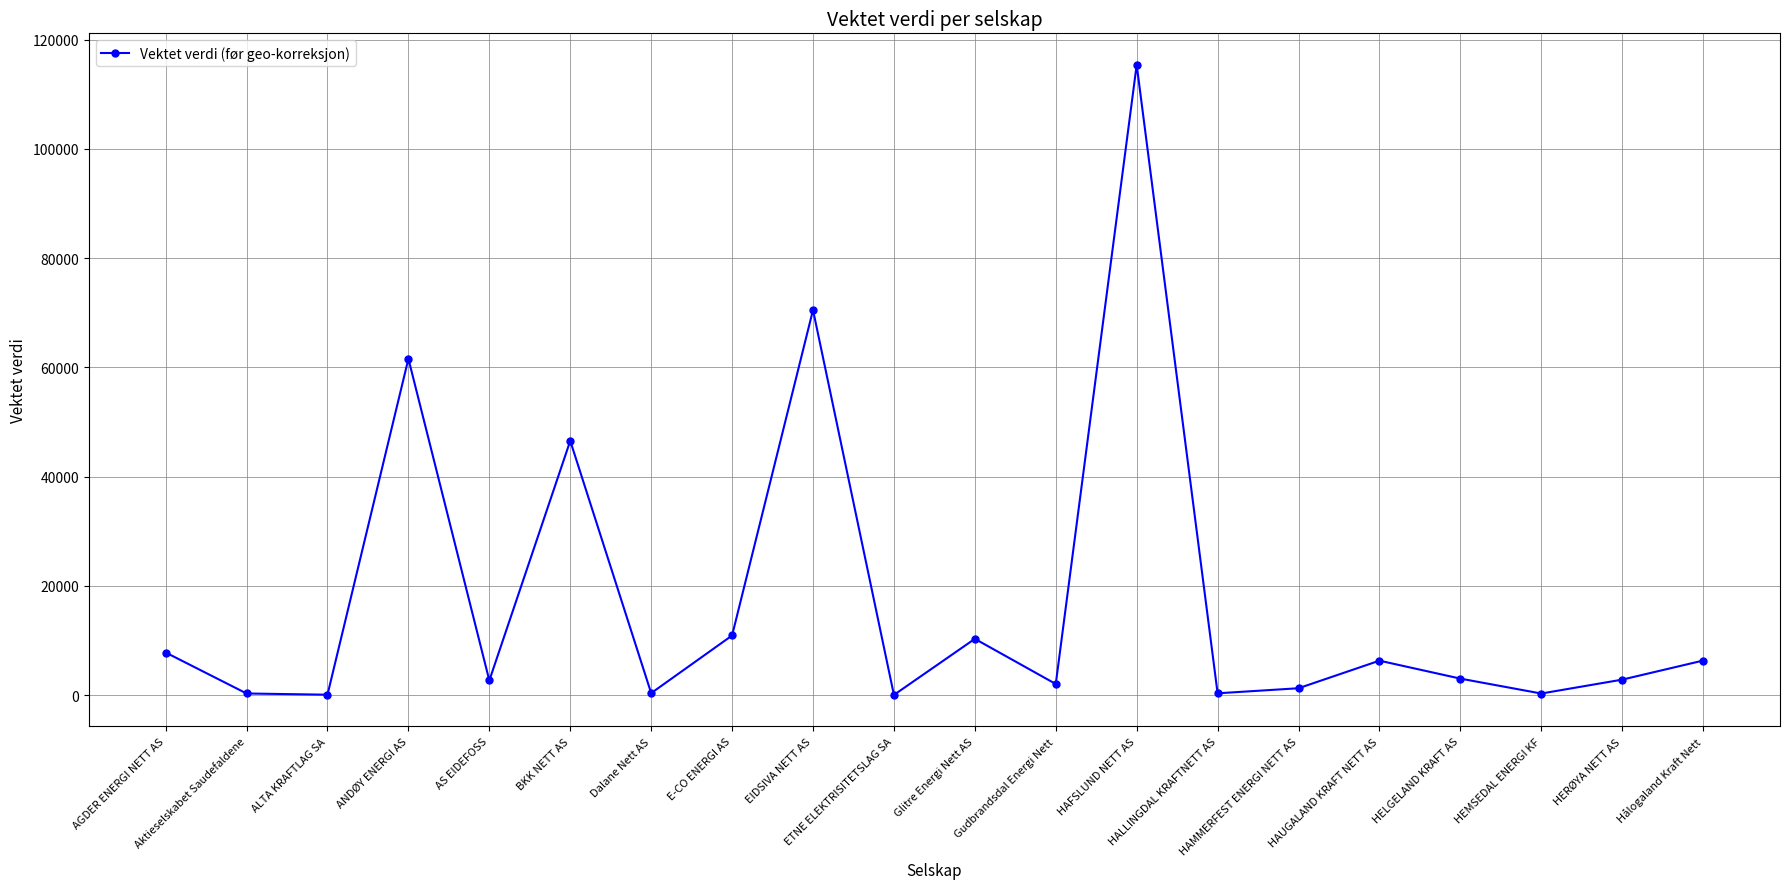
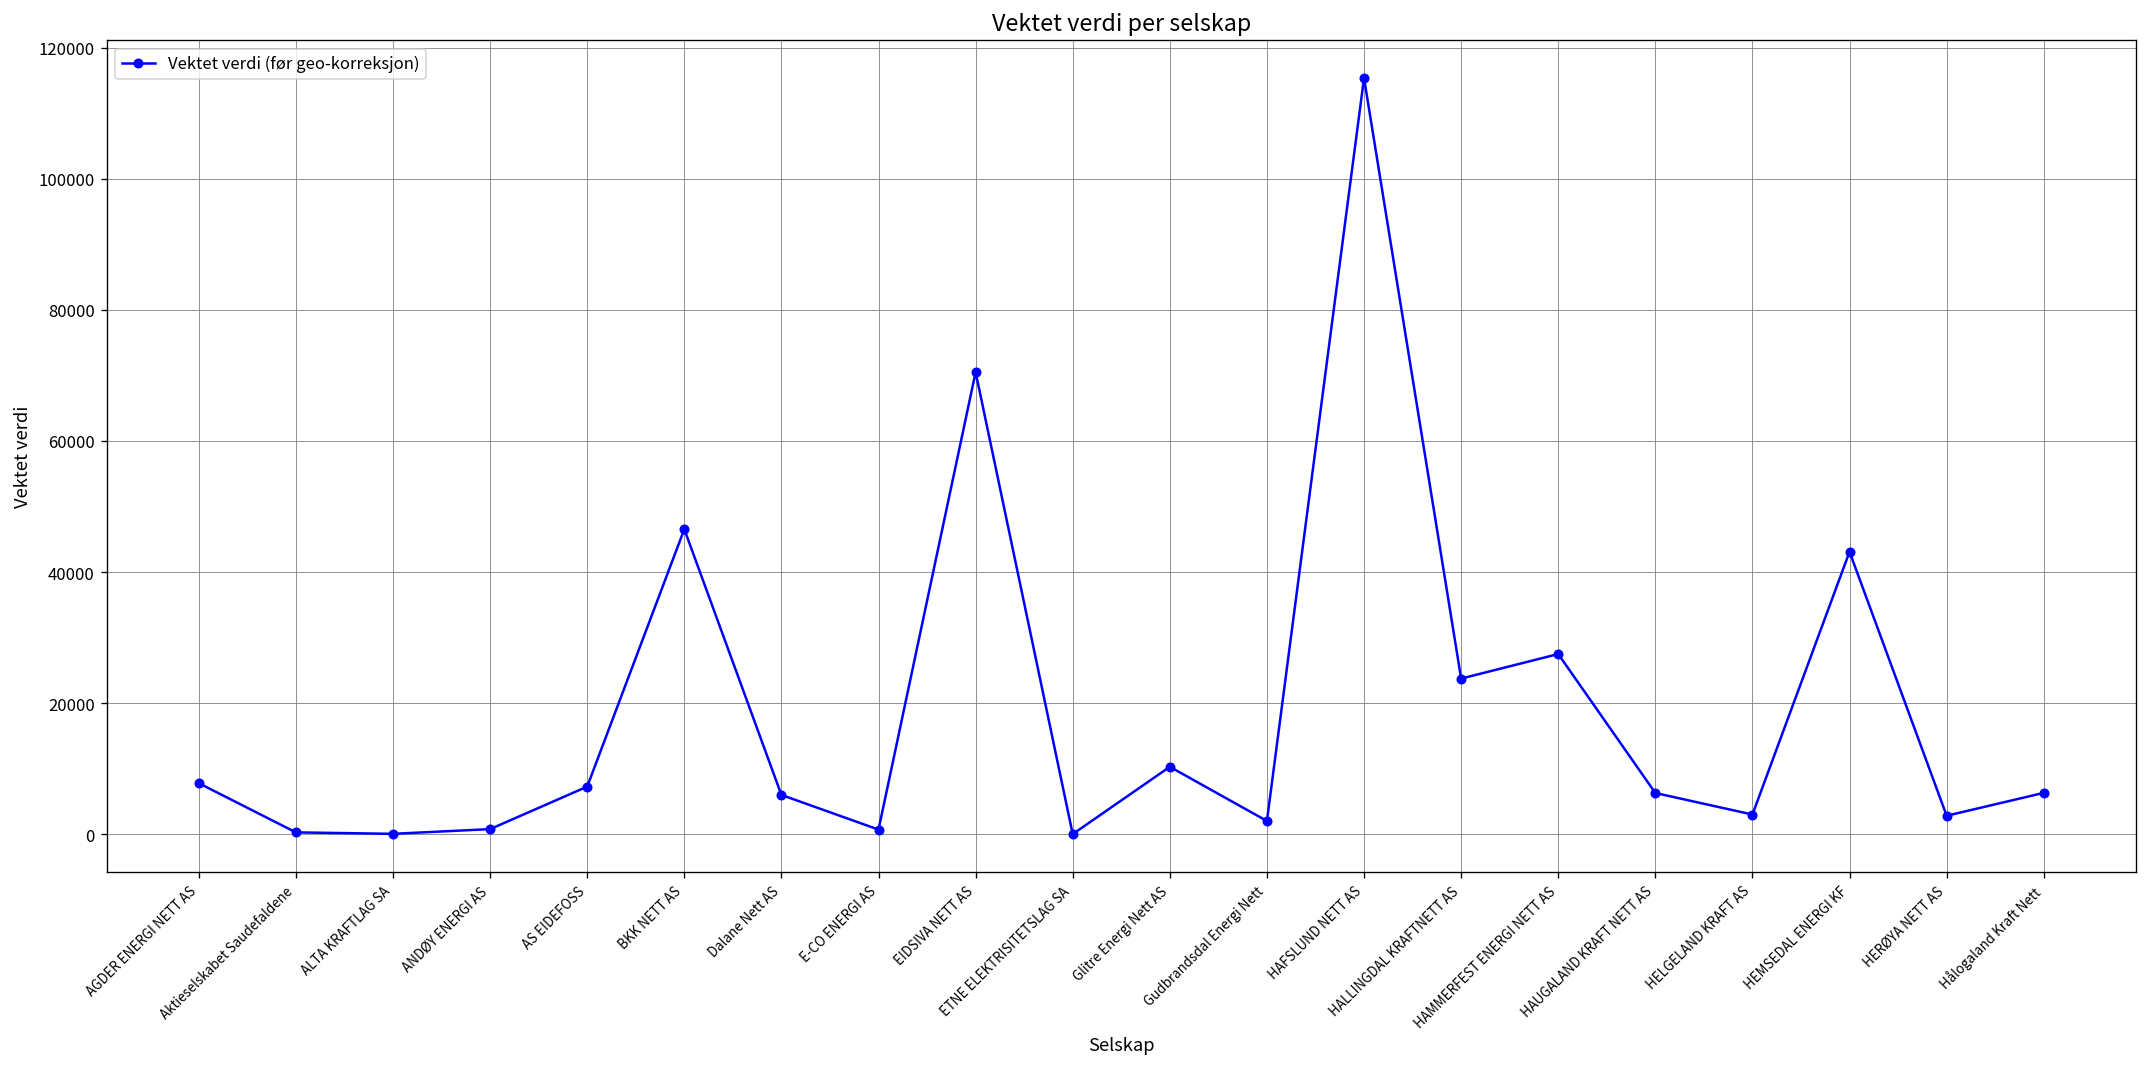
ANDØY ENERGI AS: 62000 -> 1000
AS EIDEFOSS: 3000 -> 7000
Dalane Nett AS: 0 -> 6000
E-CO ENERGI AS: 11000 -> 1000
HALLINGDAL KRAFTNETT AS: 0 -> 24000
HAMMERFEST ENERGI NETT AS: 1000 -> 27000
HEMSEDAL ENERGI KF: 0 -> 43000
